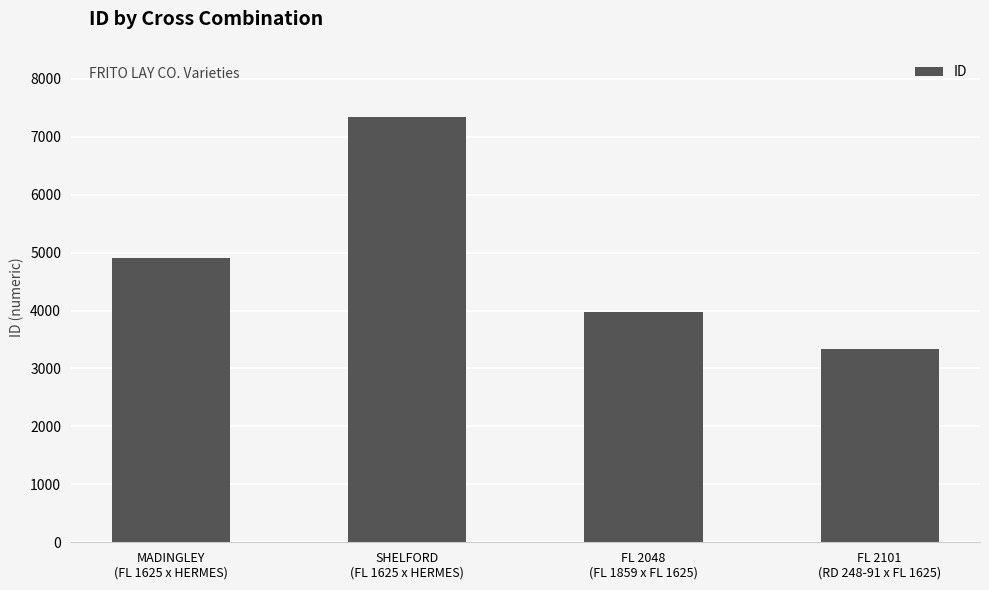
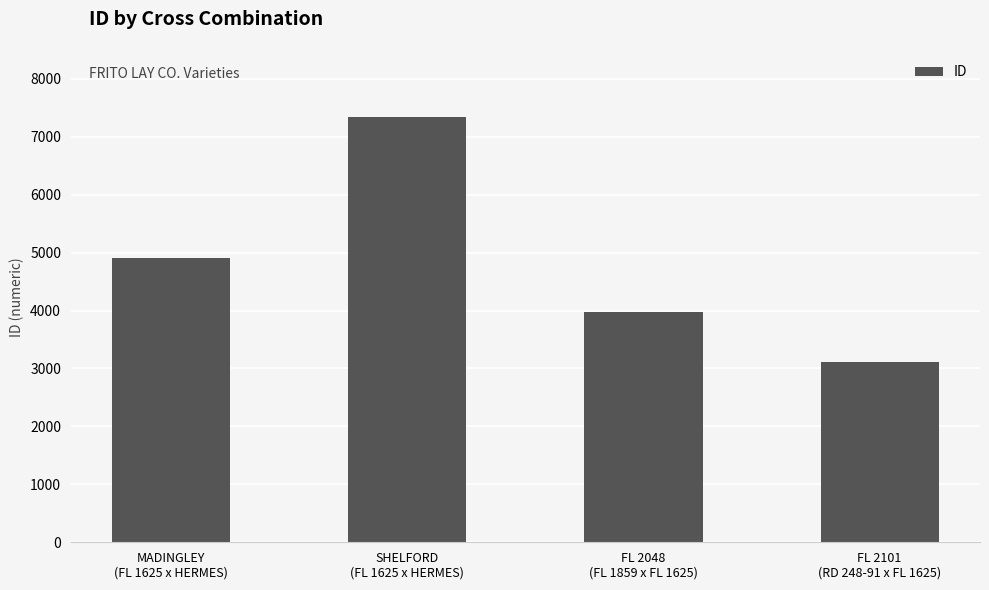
FL 2101 (RD 248-91 x FL 1625): 3300 -> 3100
